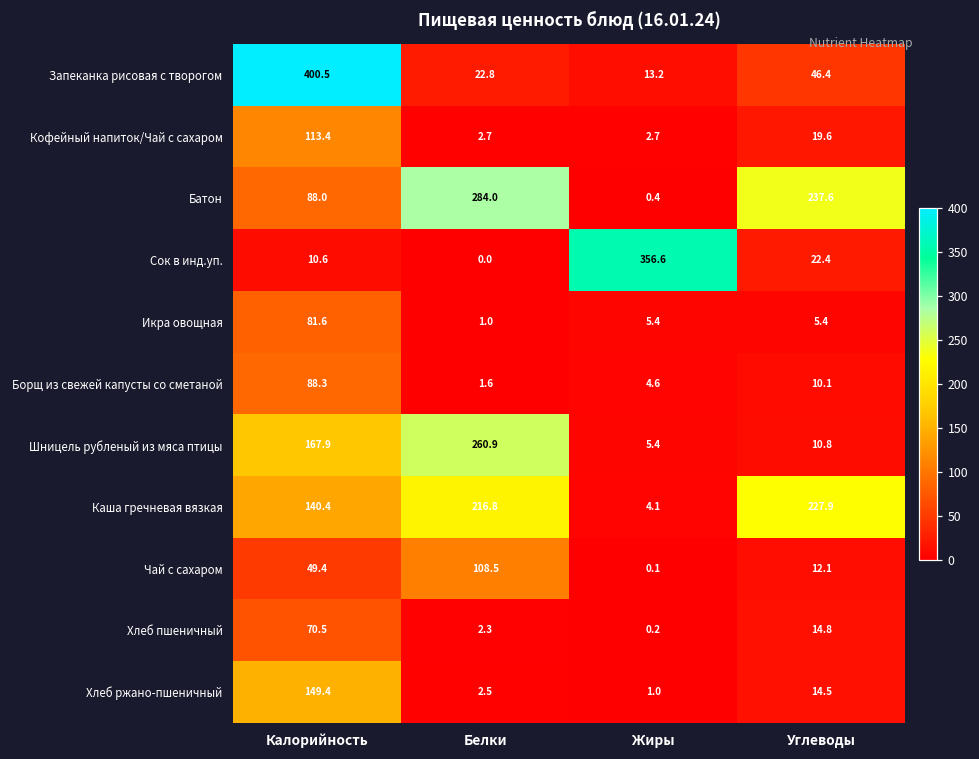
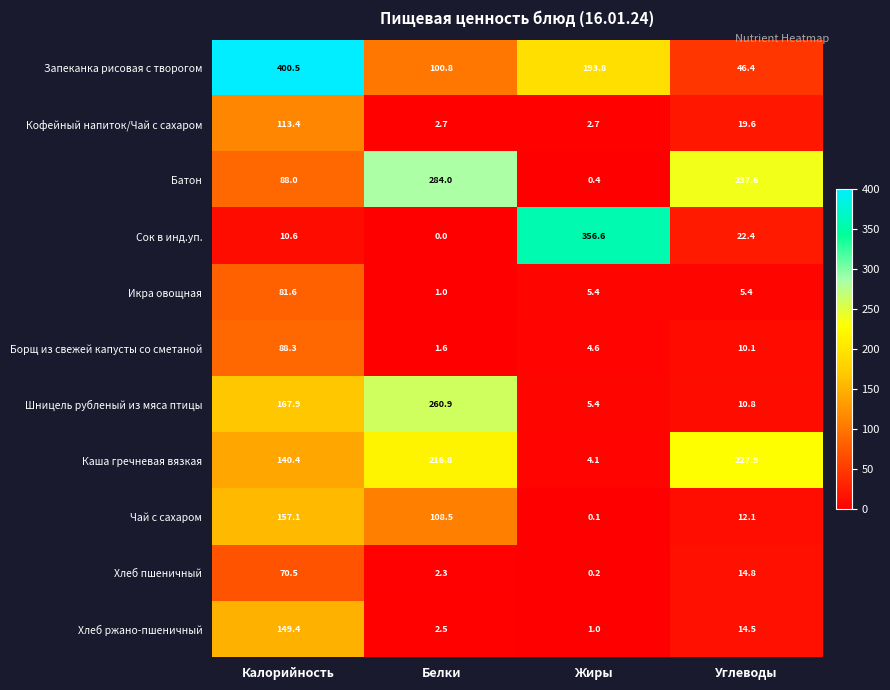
Запеканка рисовая с творогом, Белки: 22.8 -> 100.8
Запеканка рисовая с творогом, Жиры: 13.2 -> 193.8
Чай с сахаром, Калорийность: 49.4 -> 157.1
